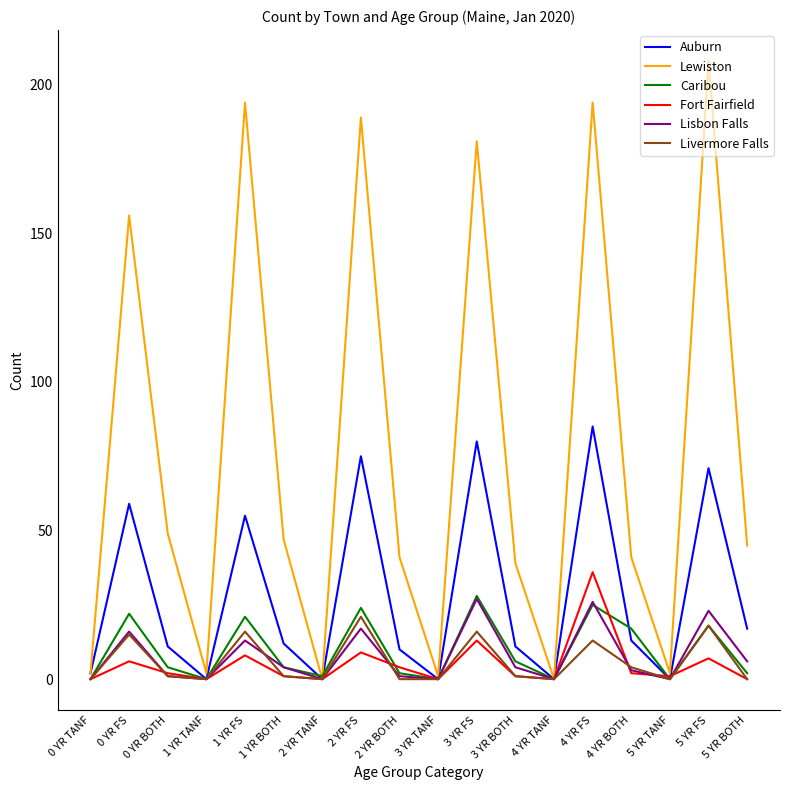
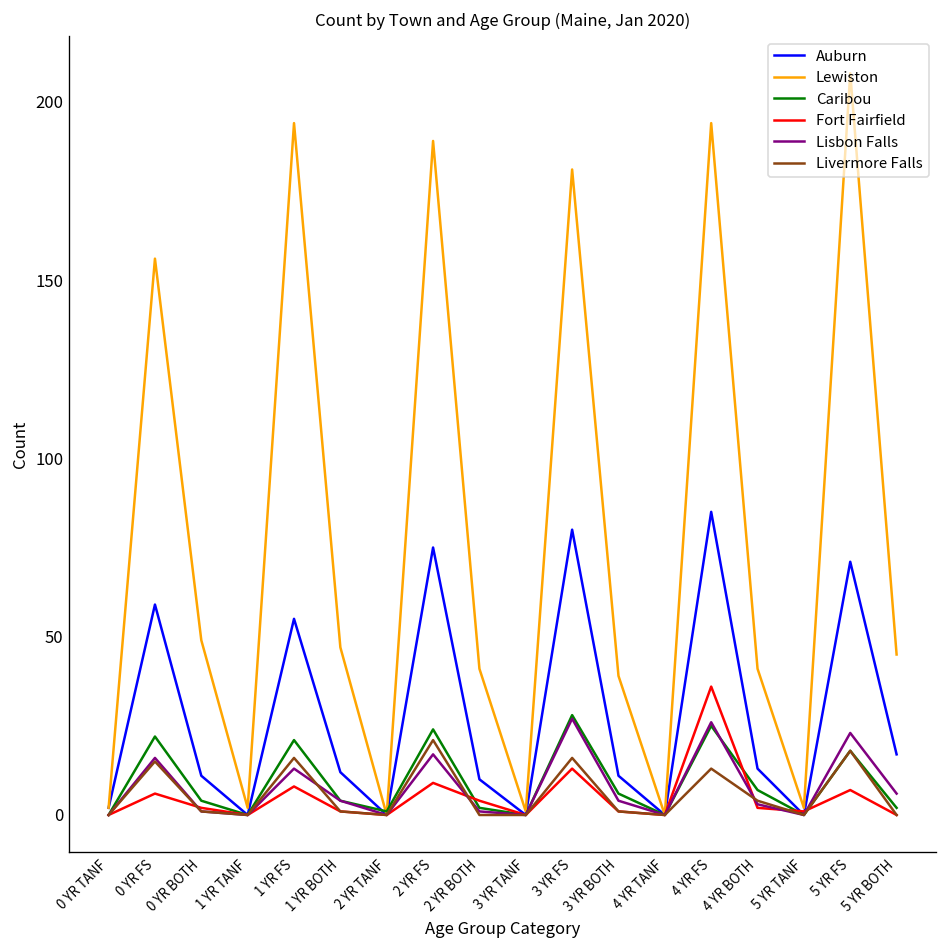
Caribou, 4 YR BOTH: 17 -> 7
